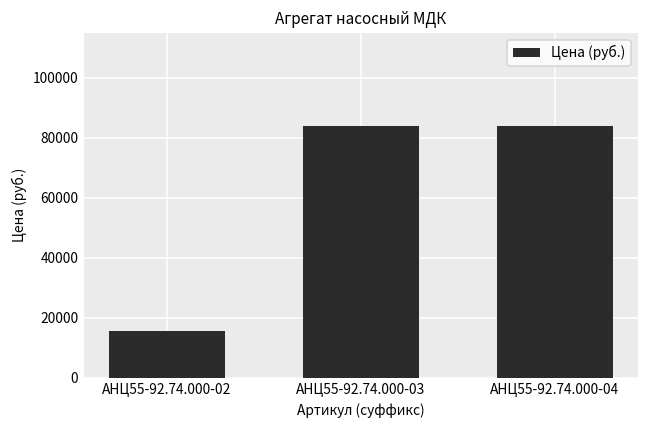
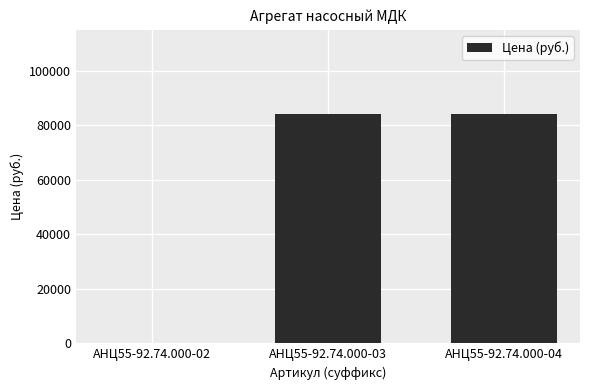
АНЦ55-92.74.000-02: 16000 -> 0
